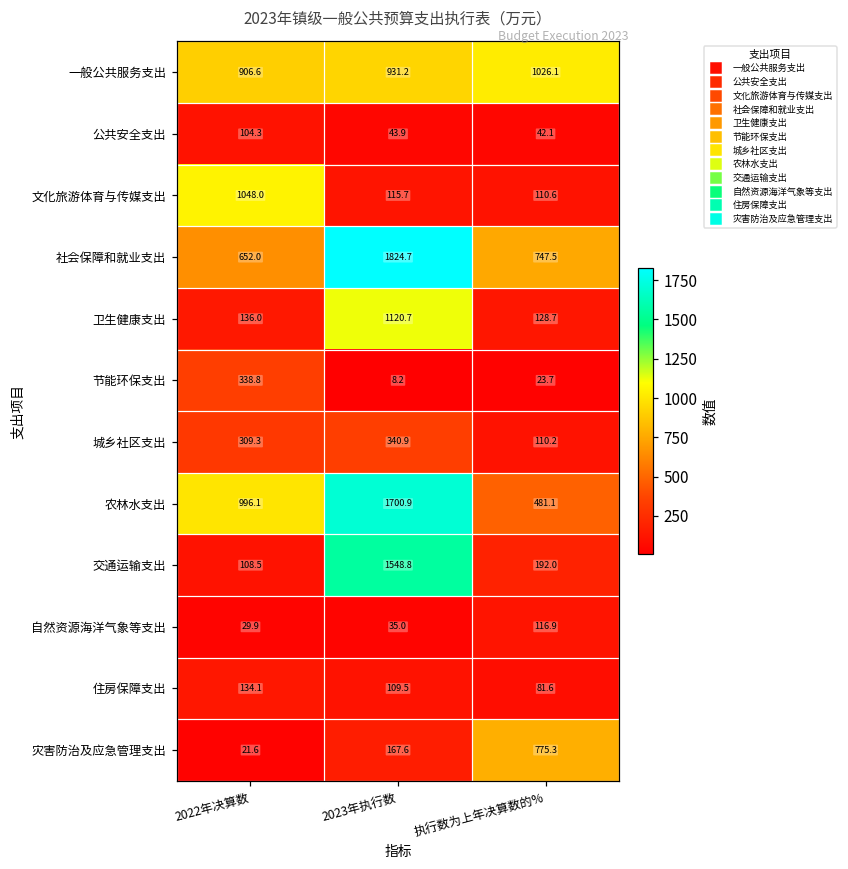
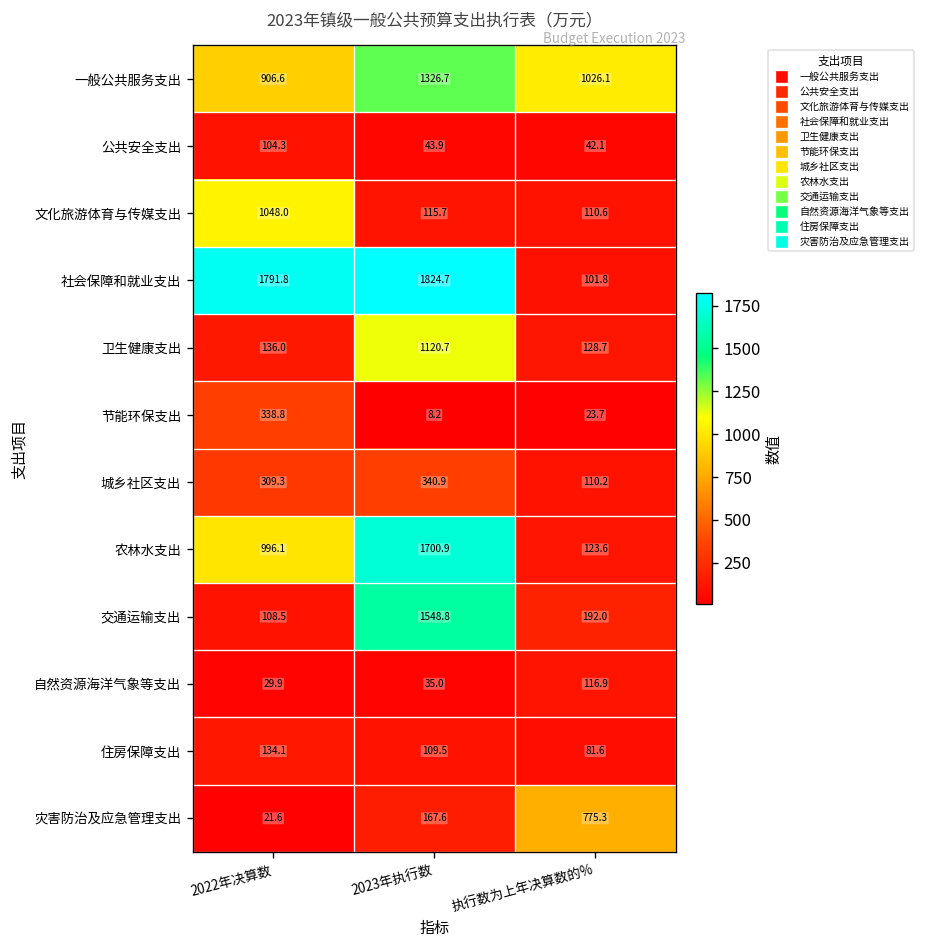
一般公共服务支出, 2023年执行数: 931.2 -> 1326.7
社会保障和就业支出, 2022年决算数: 652.0 -> 1791.8
社会保障和就业支出, 执行数为上年决算数的%: 747.5 -> 101.8
农林水支出, 执行数为上年决算数的%: 481.1 -> 123.6
